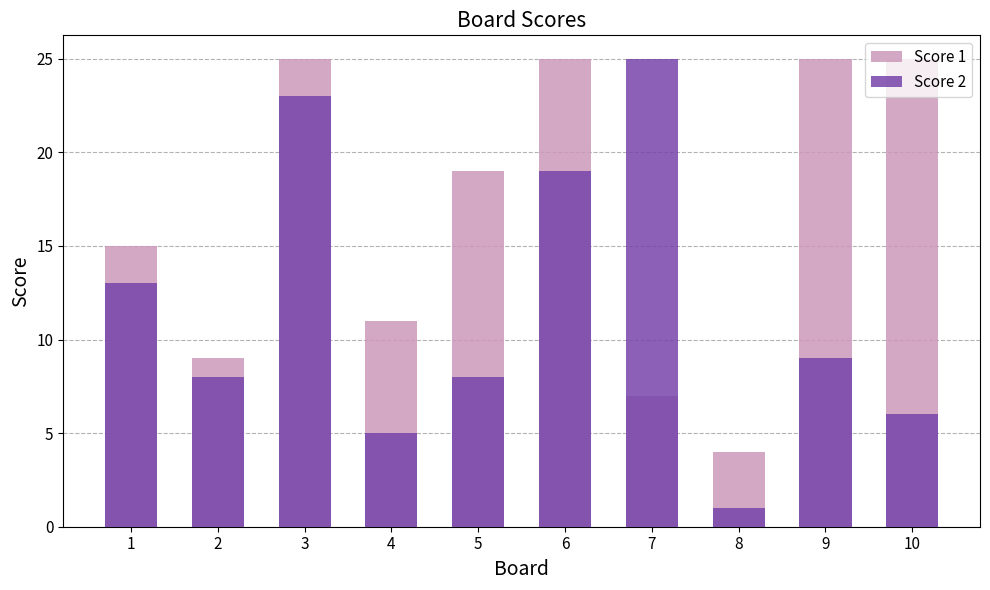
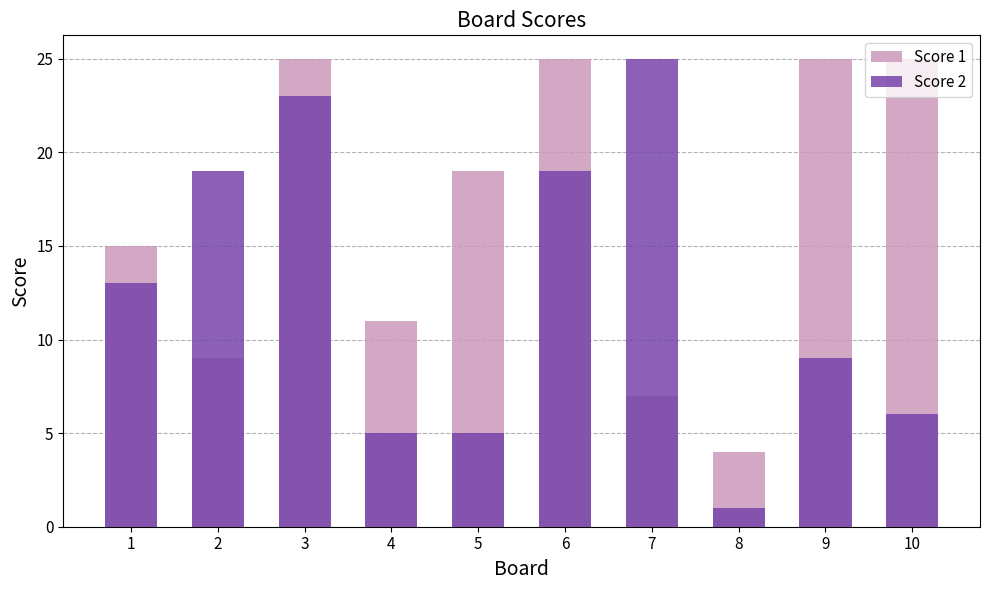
Score 2, 2: 8 -> 19
Score 2, 5: 8 -> 5
